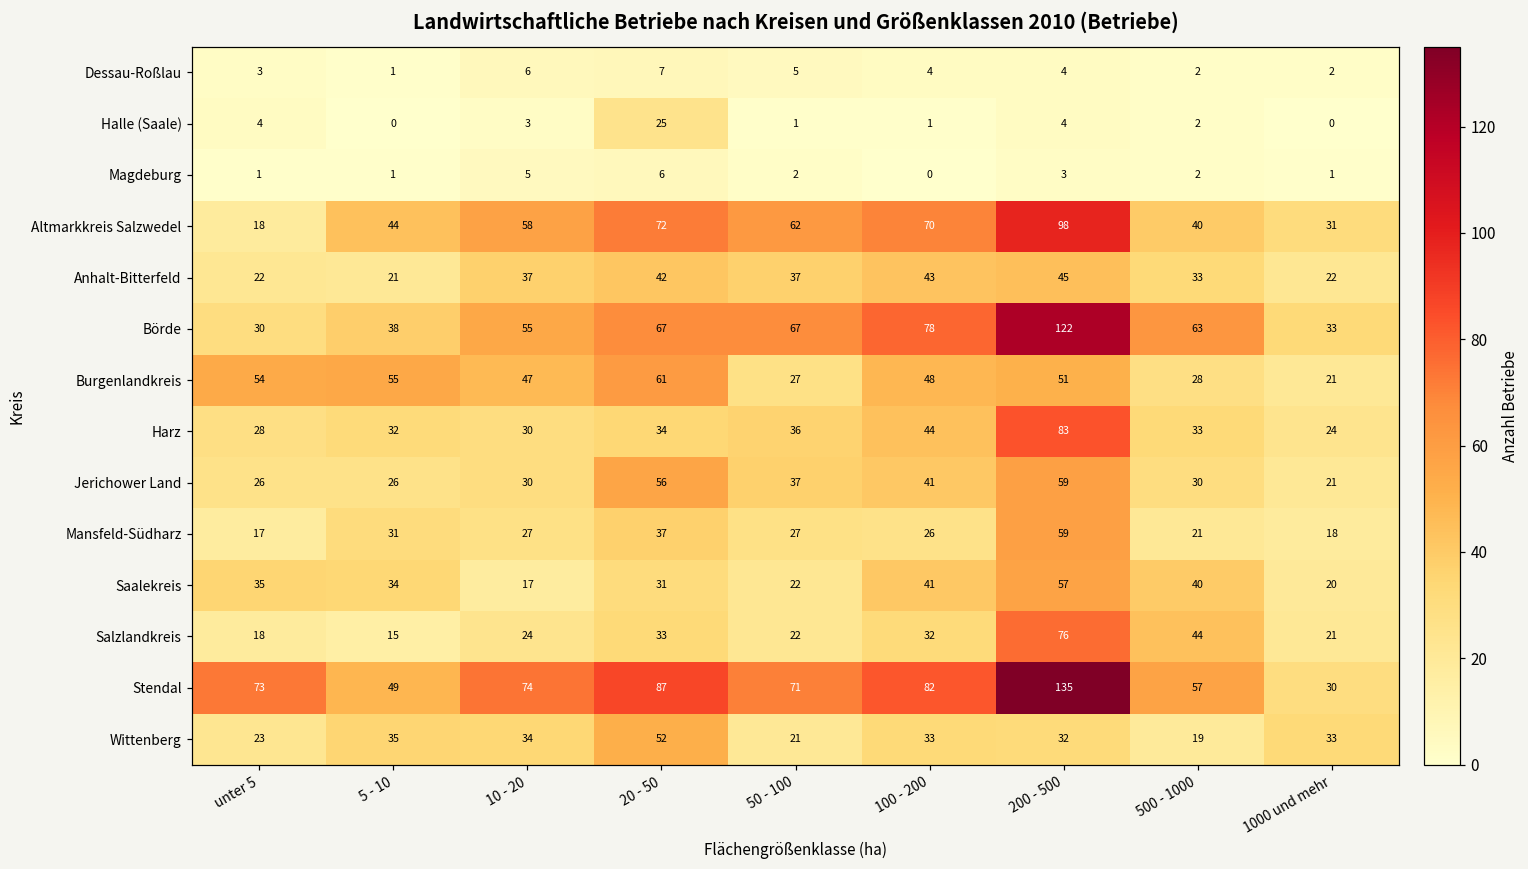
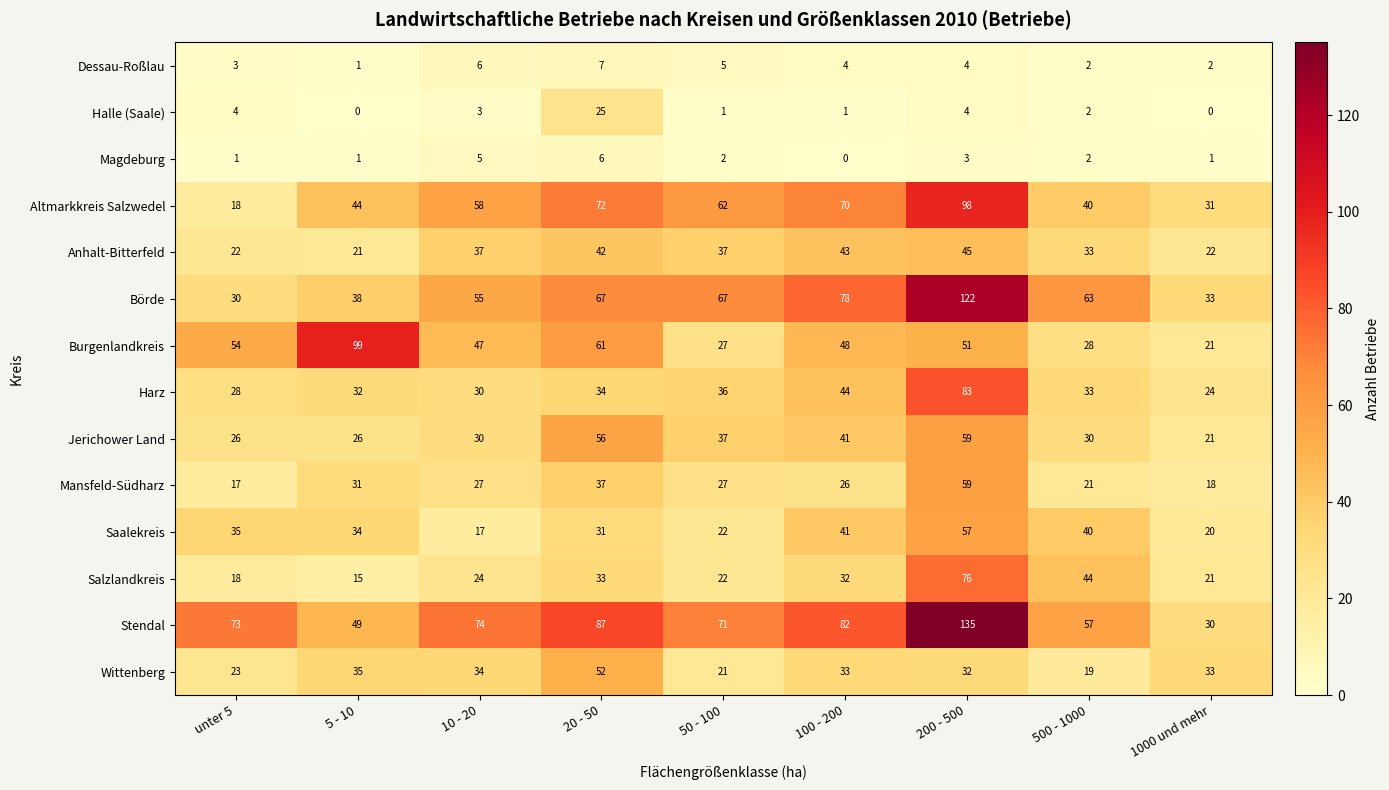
Burgenlandkreis, 5 - 10: 55 -> 99
